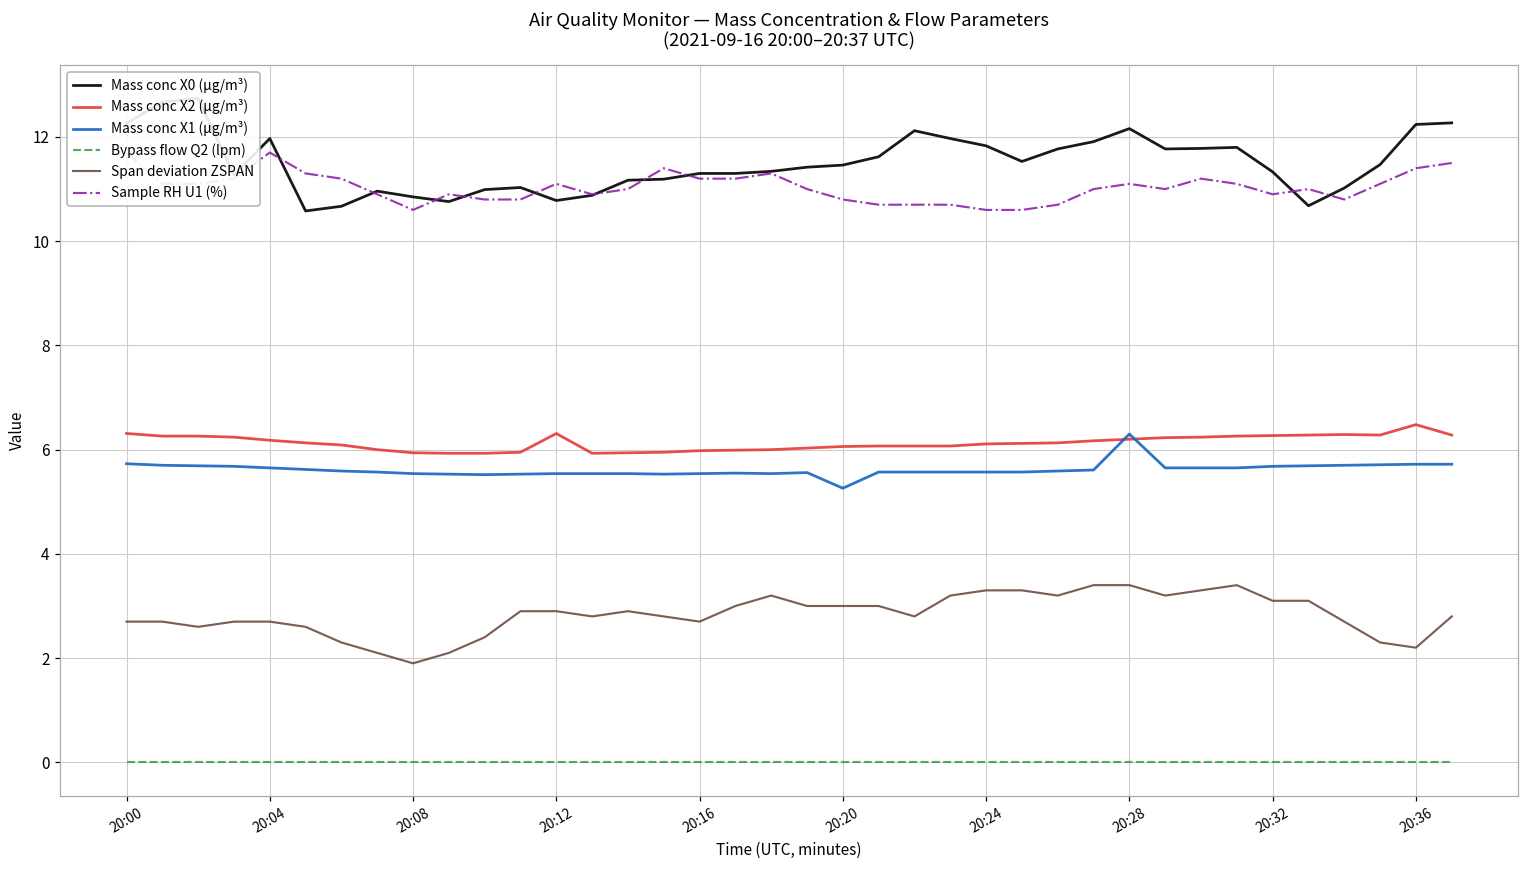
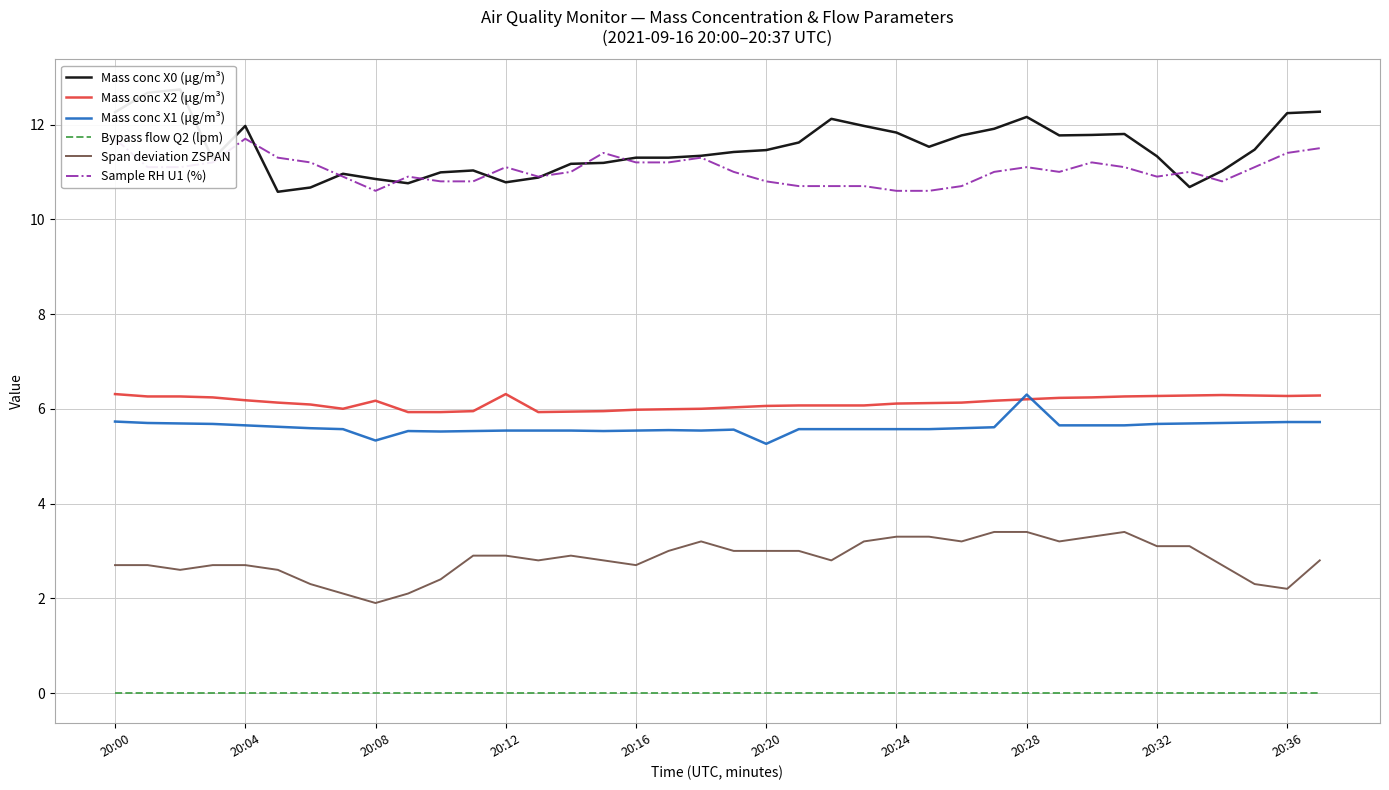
Mass conc X2 (μg/m³), 20:08: 5.9 -> 6.2
Mass conc X1 (μg/m³), 20:08: 5.5 -> 5.3
Mass conc X2 (μg/m³), 20:36: 6.5 -> 6.3
